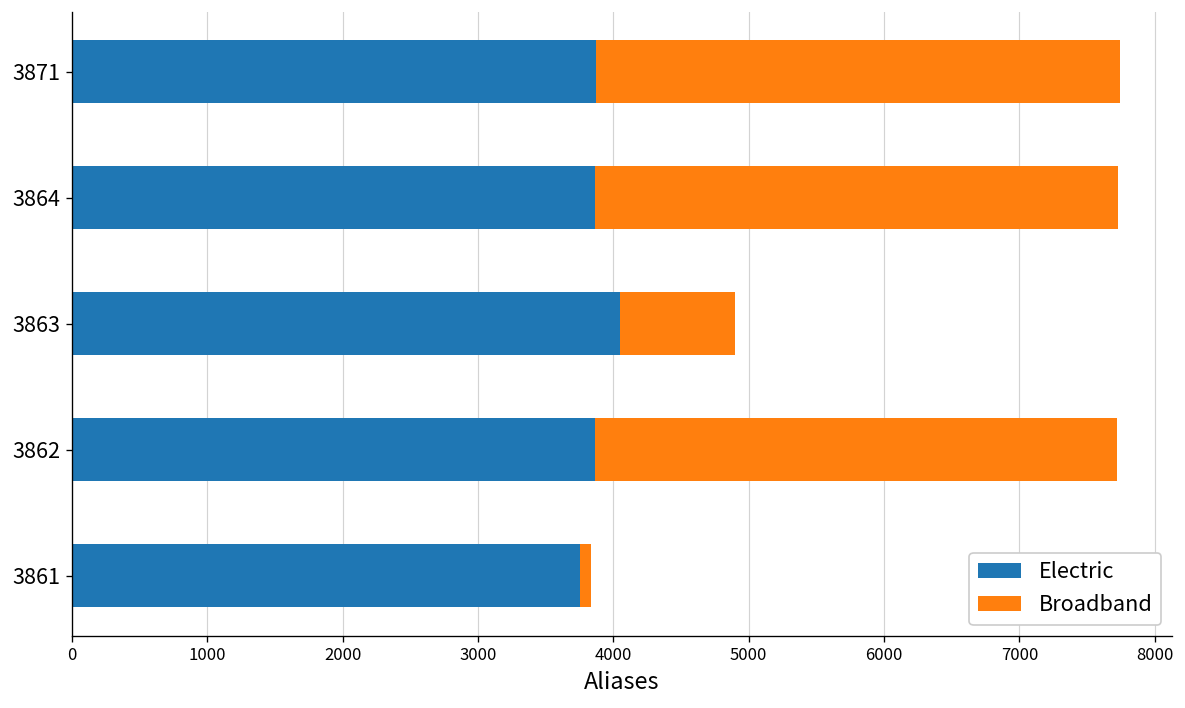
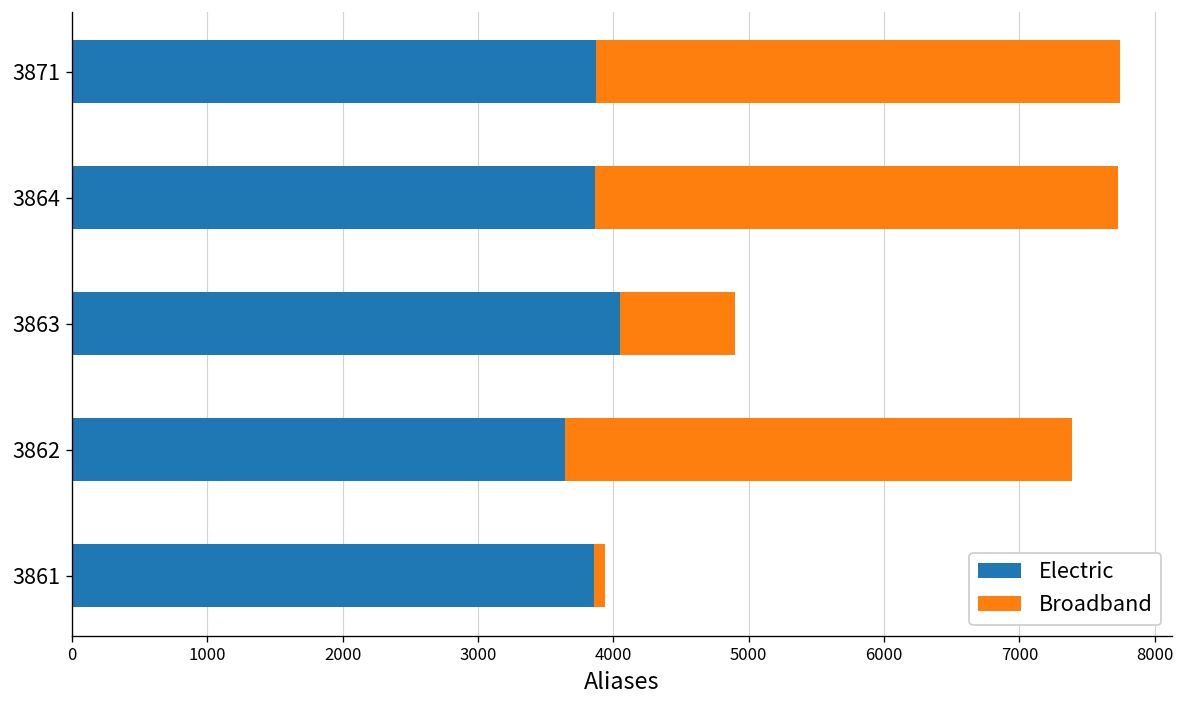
Electric, 3862: 3860 -> 3650
Broadband, 3862: 3860 -> 3750
Electric, 3861: 3760 -> 3860
